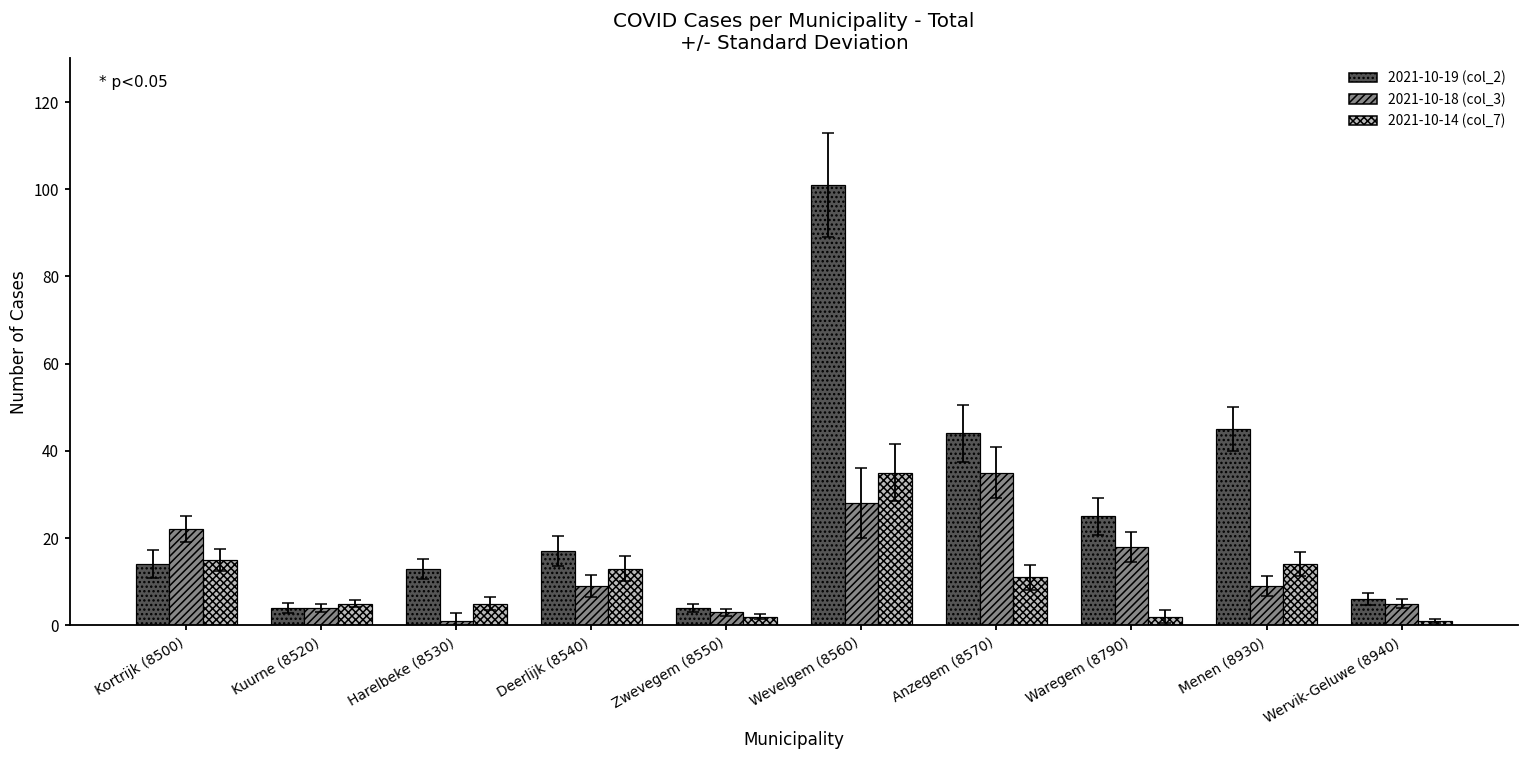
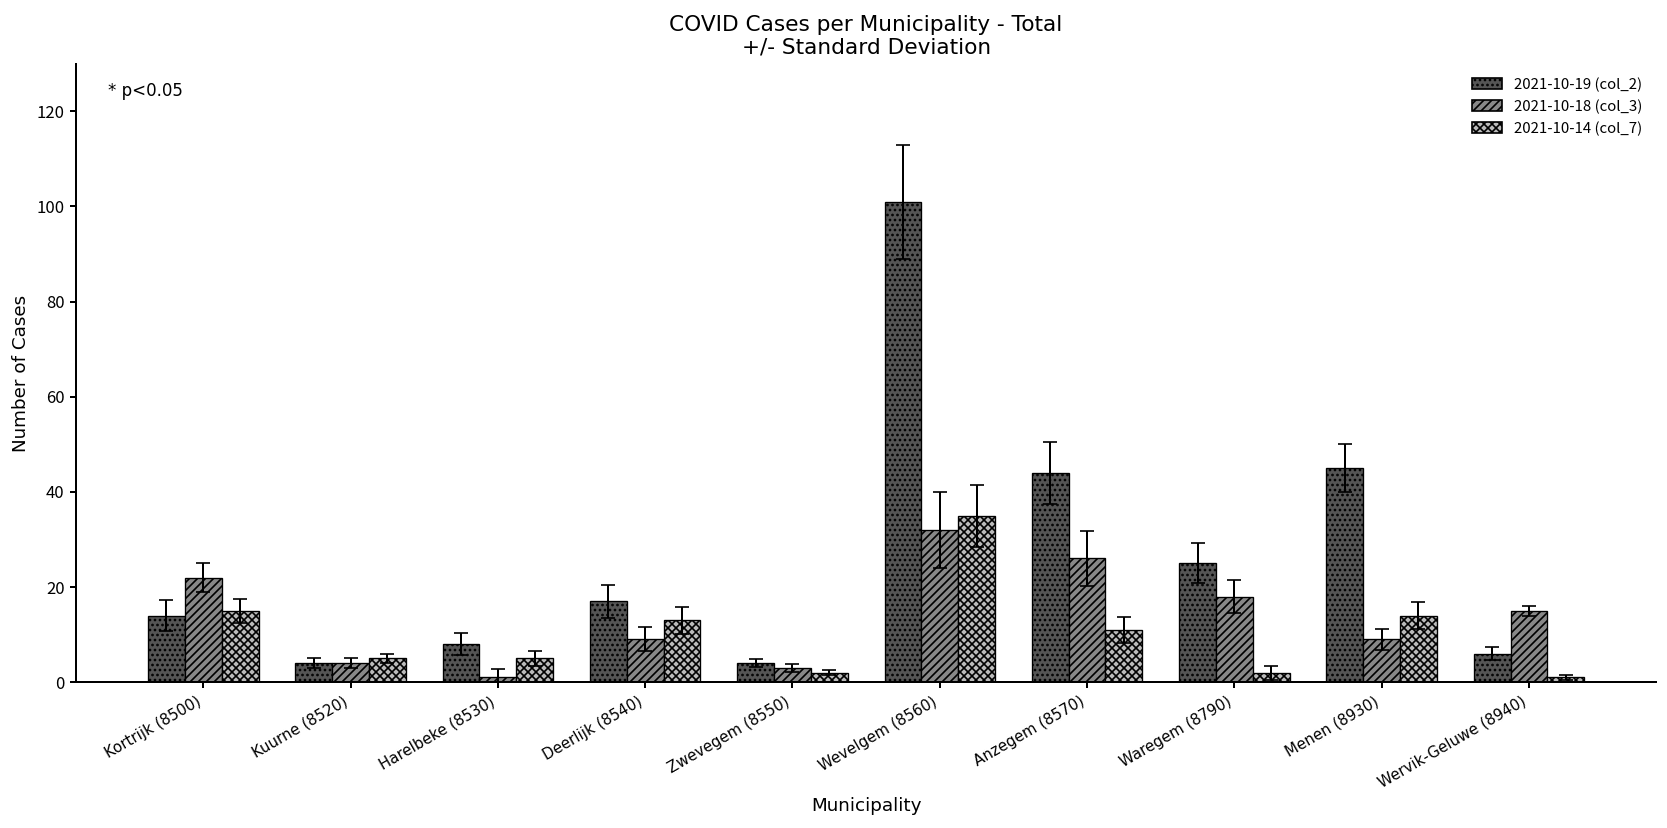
2021-10-19 (col_2), Harelbeke (8530): 13 -> 8
2021-10-18 (col_3), Wevelgem (8560): 28 -> 32
2021-10-18 (col_3), Anzegem (8570): 35 -> 26
2021-10-18 (col_3), Wervik-Geluwe (8940): 5 -> 15
